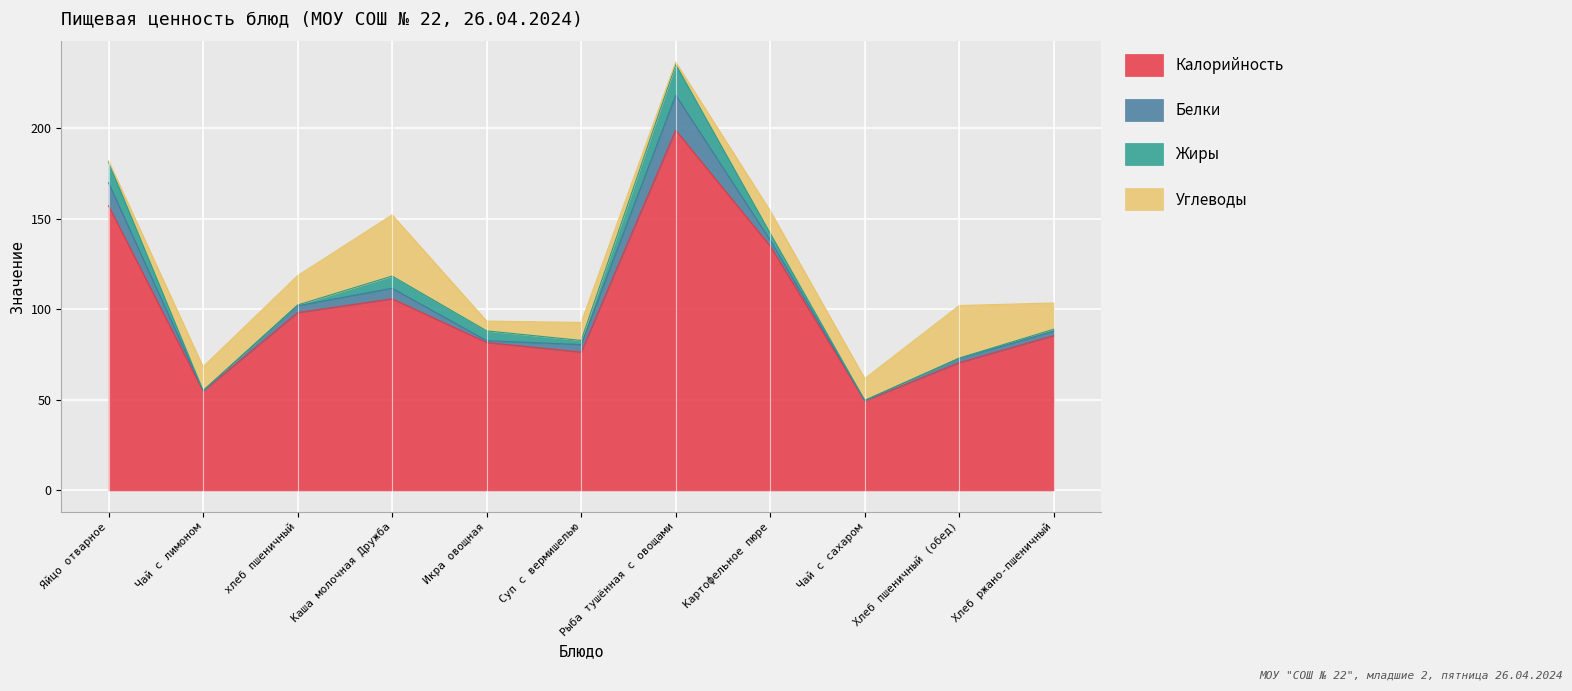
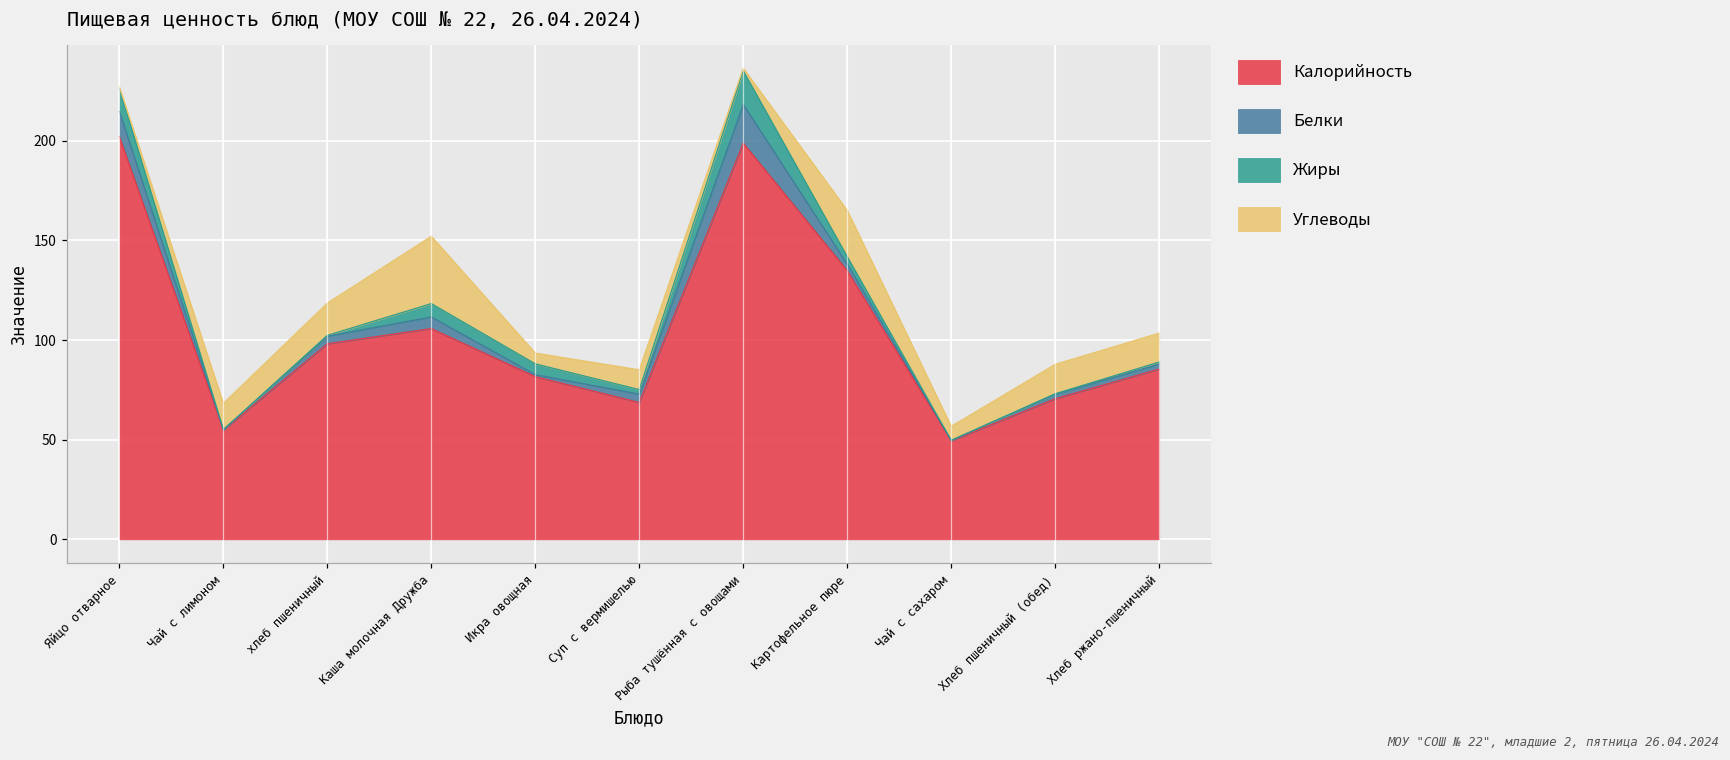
Калорийность, Яйцо отварное: 157 -> 202
Калорийность, Суп с вермишелью: 76 -> 69
Углеводы, Картофельное пюре: 12 -> 23
Углеводы, Чай с сахаром: 12 -> 7
Углеводы, Хлеб пшеничный (обед): 29 -> 15
